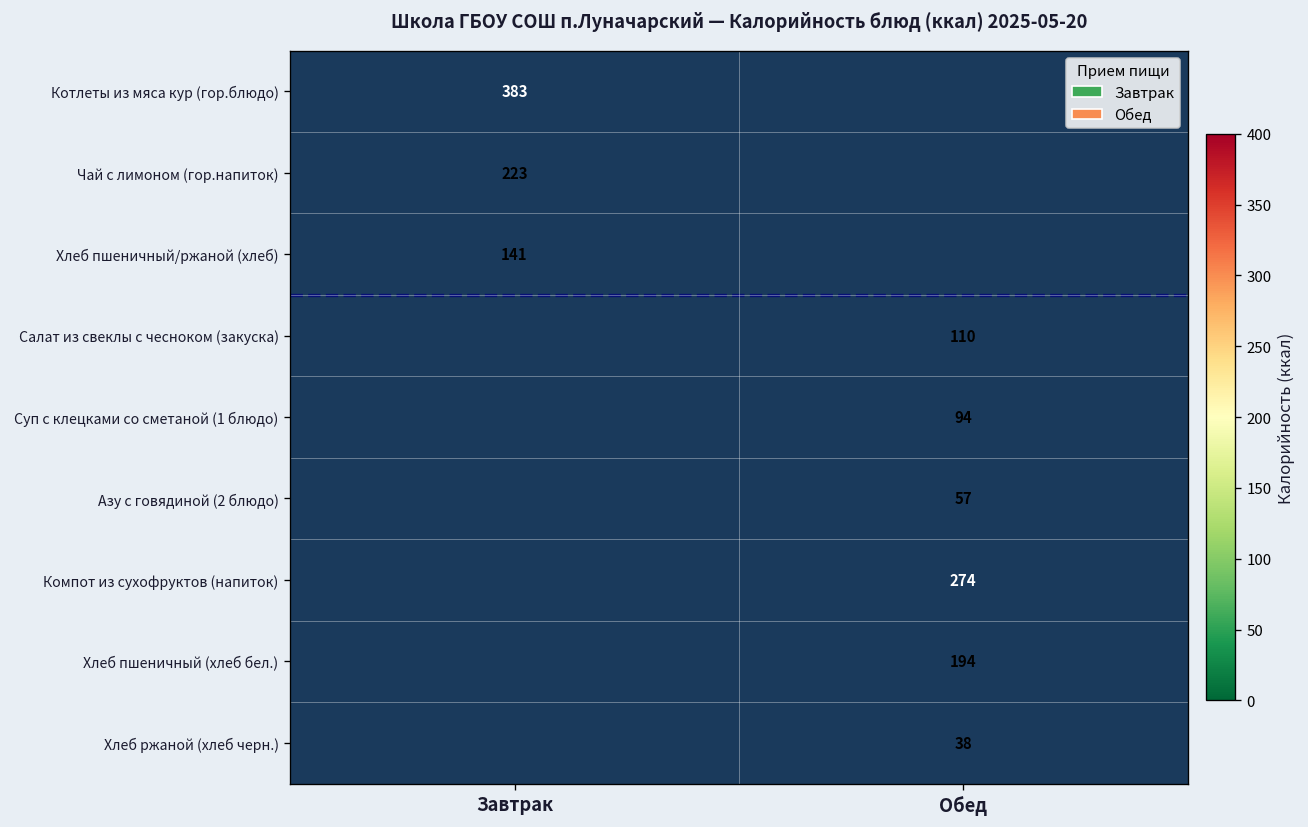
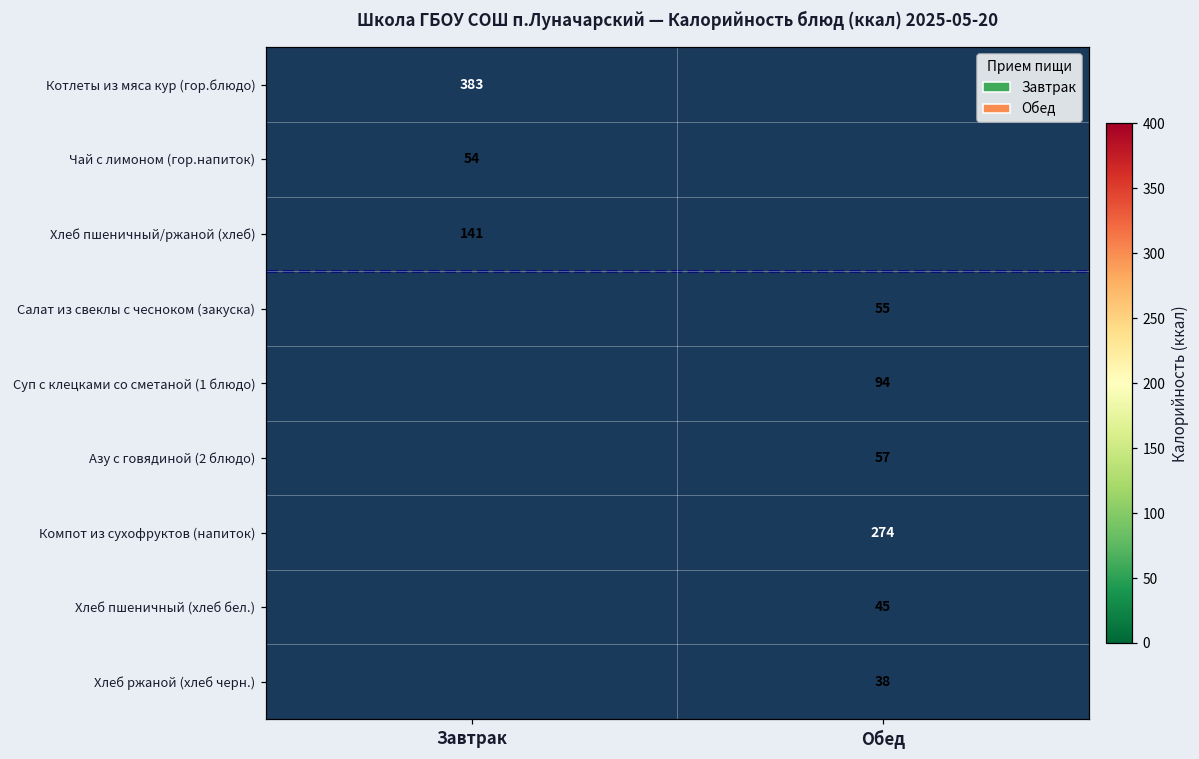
Чай с лимоном (гор.напиток), Завтрак: 223 -> 54
Салат из свеклы с чесноком (закуска), Обед: 110 -> 55
Хлеб пшеничный (хлеб бел.), Обед: 194 -> 45
